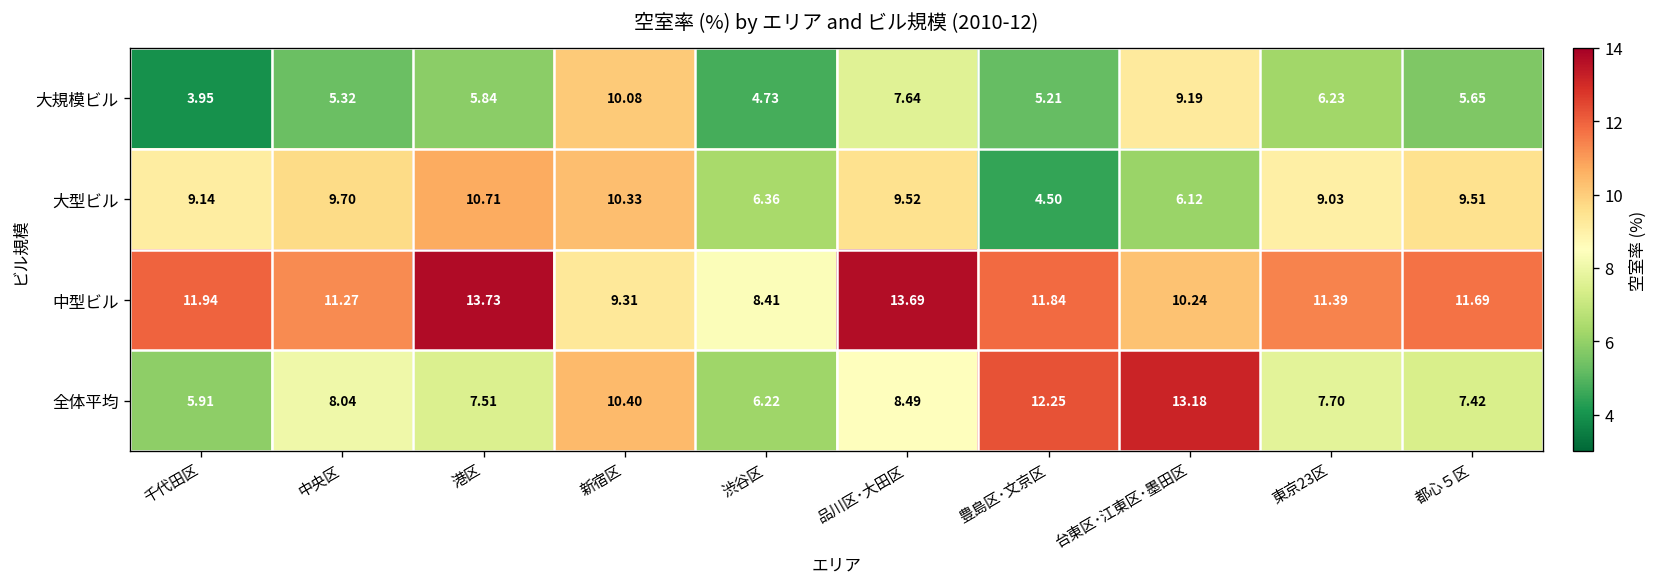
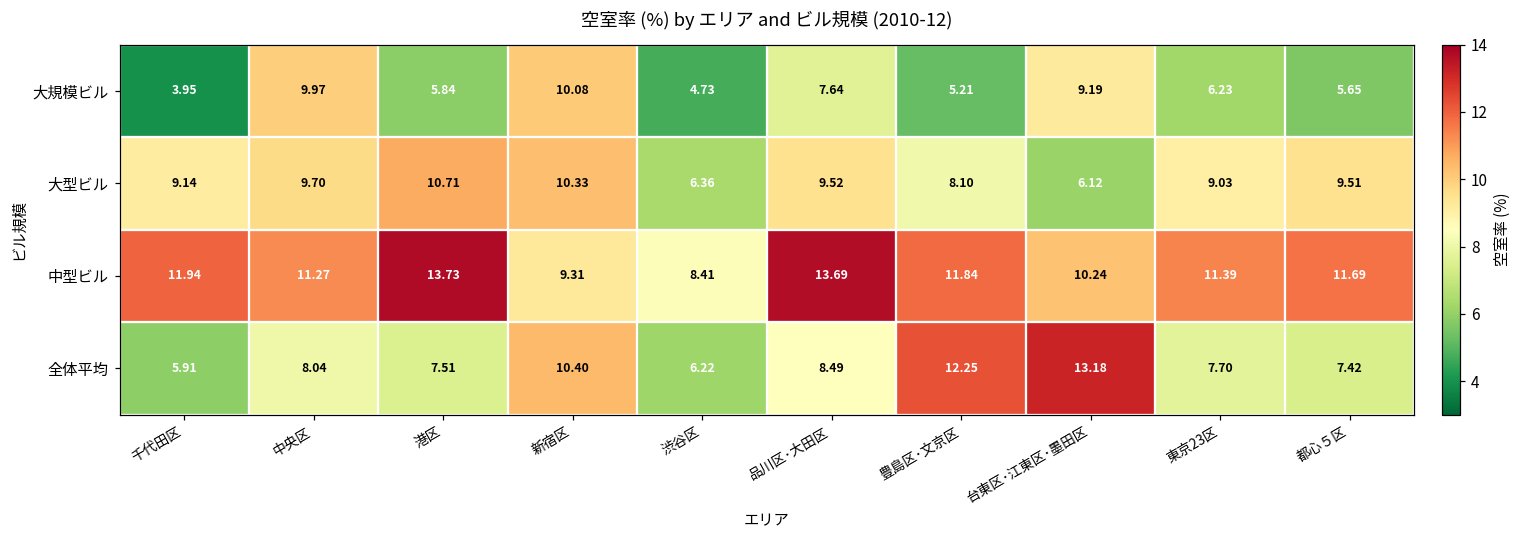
大規模ビル, 中央区: 5.32 -> 9.97
大型ビル, 豊島区･文京区: 4.50 -> 8.10
